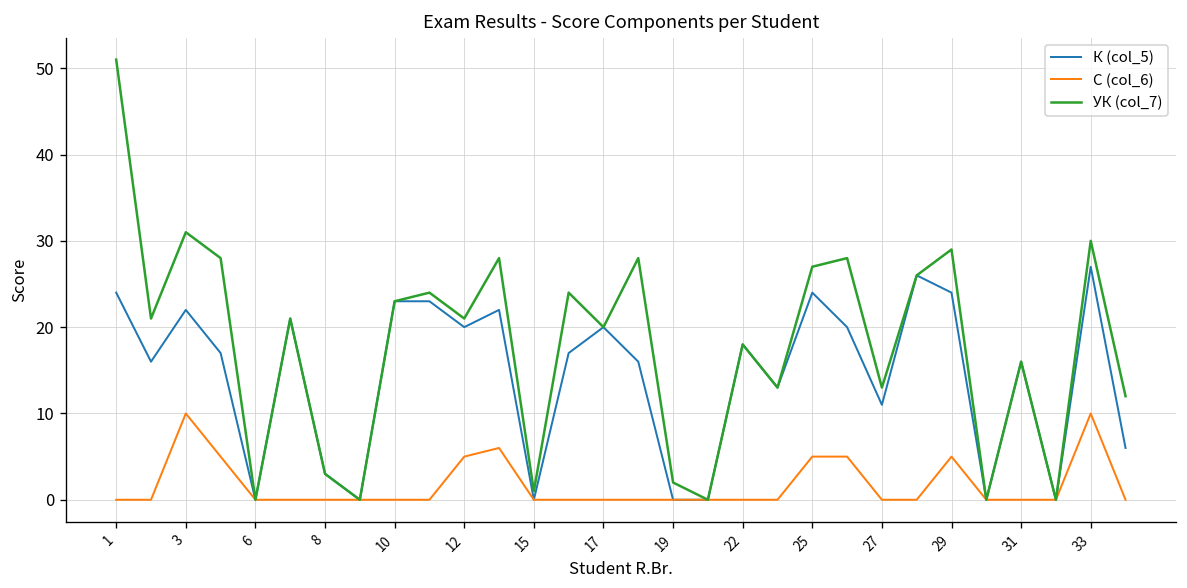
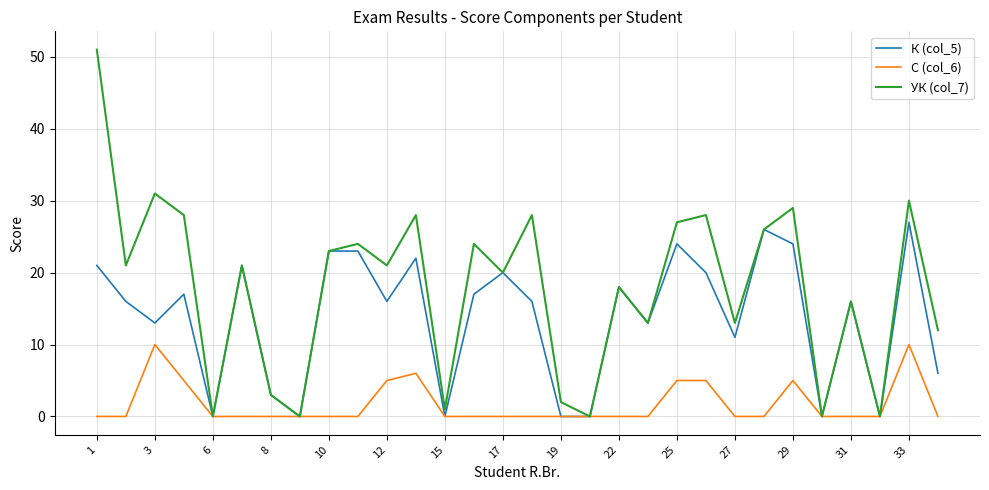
К (col_5), 1: 24 -> 21
К (col_5), 3: 22 -> 13
К (col_5), 12: 20 -> 16
